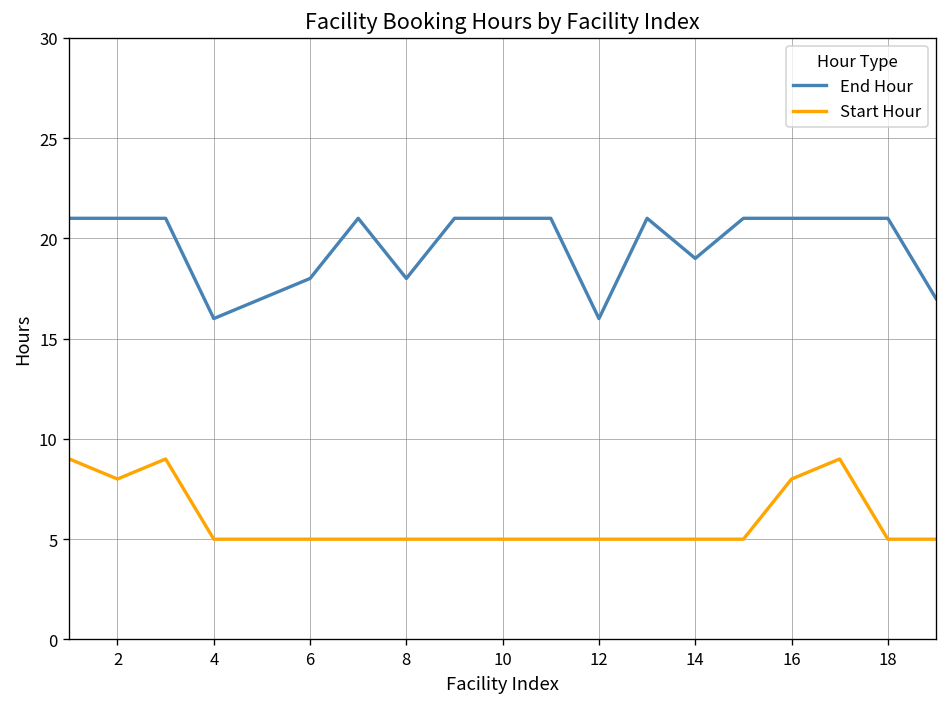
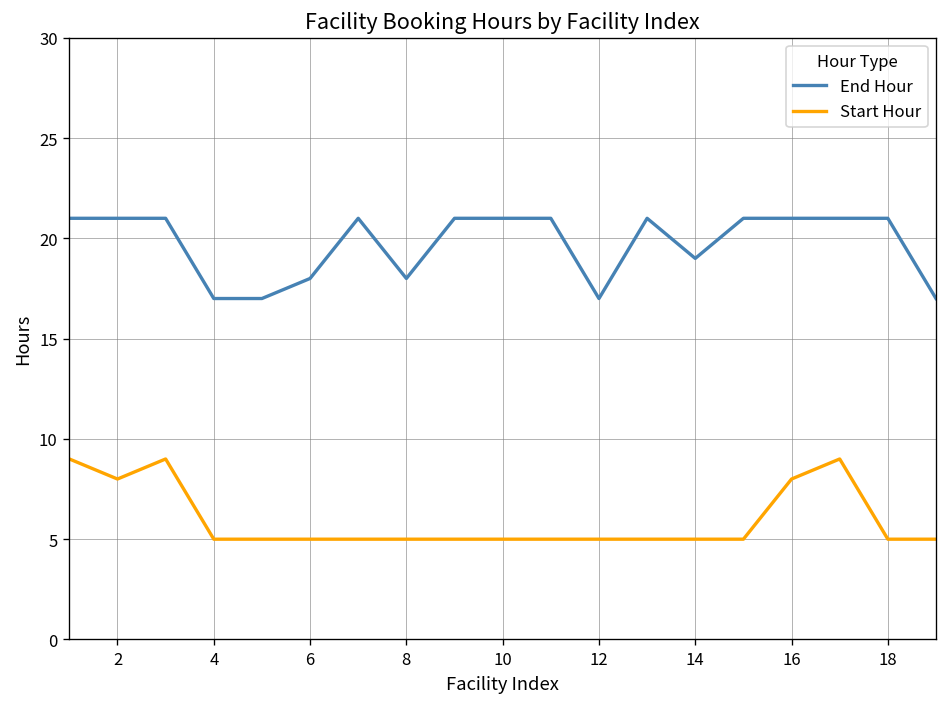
End Hour, 4: 16 -> 17
End Hour, 12: 16 -> 17
